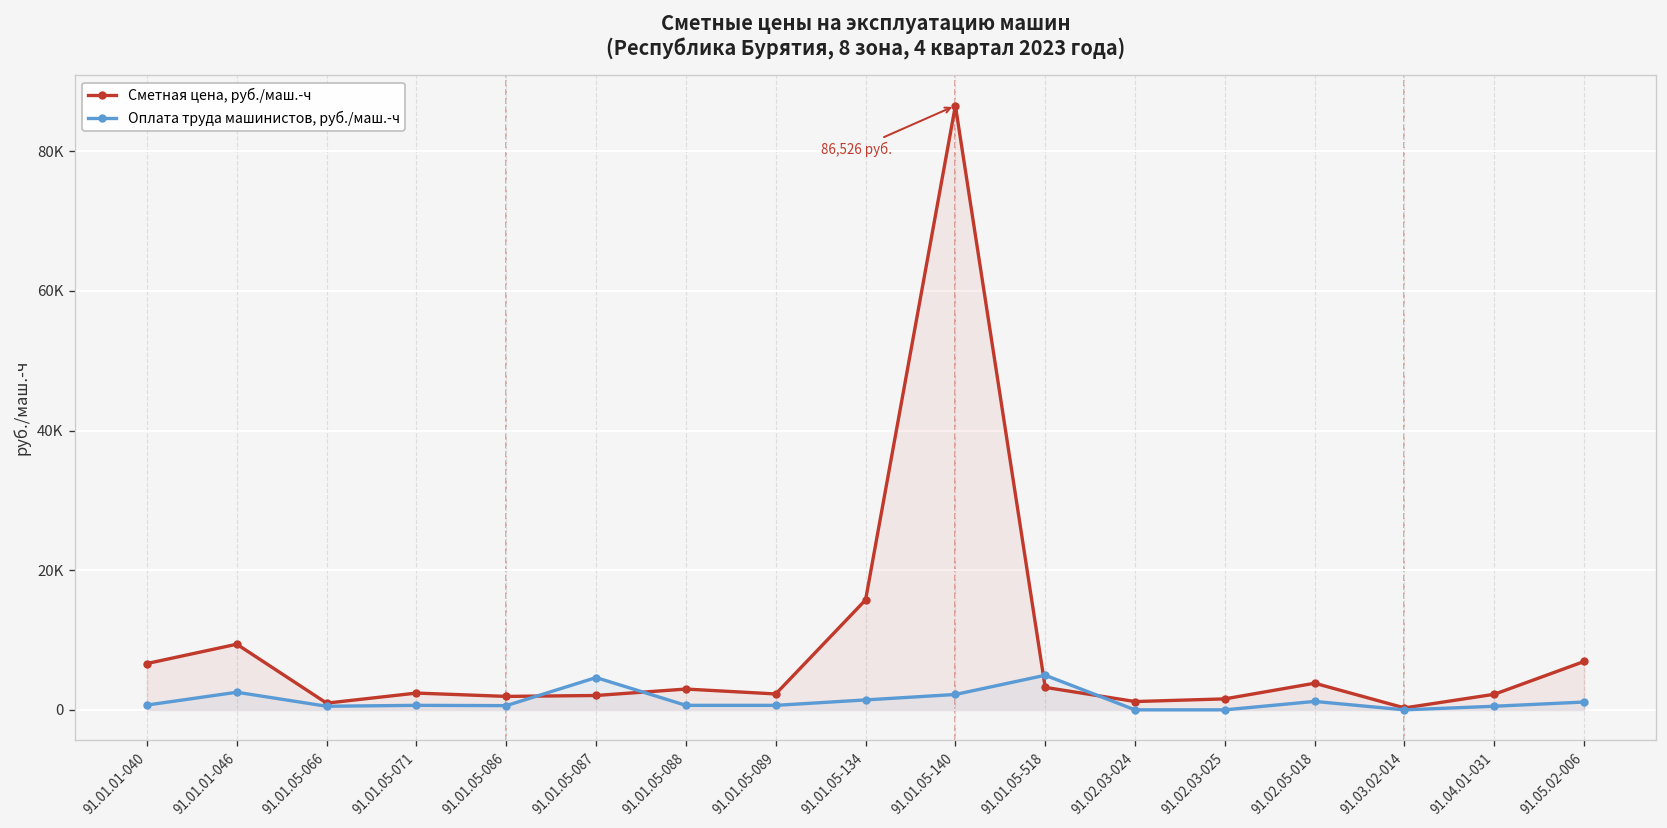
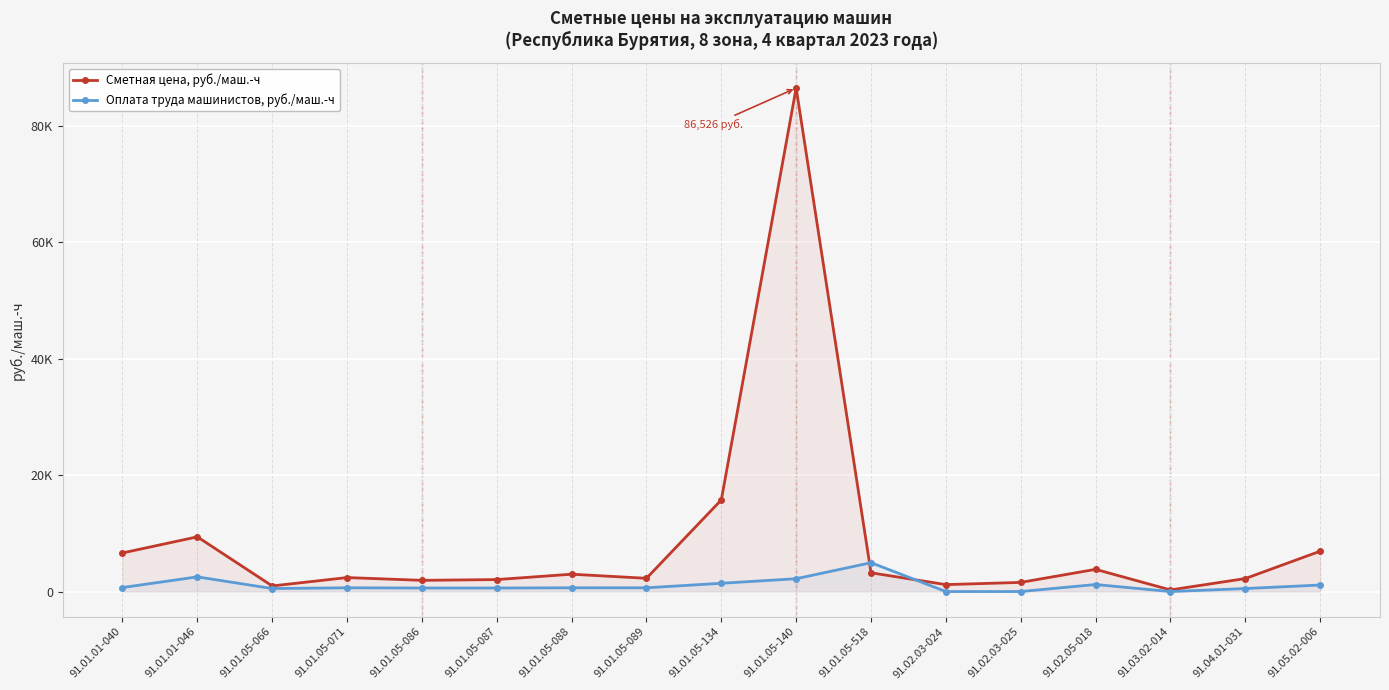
Оплата труда машинистов, руб./маш.-ч, 91.01.05-087: 5000 -> 1000
